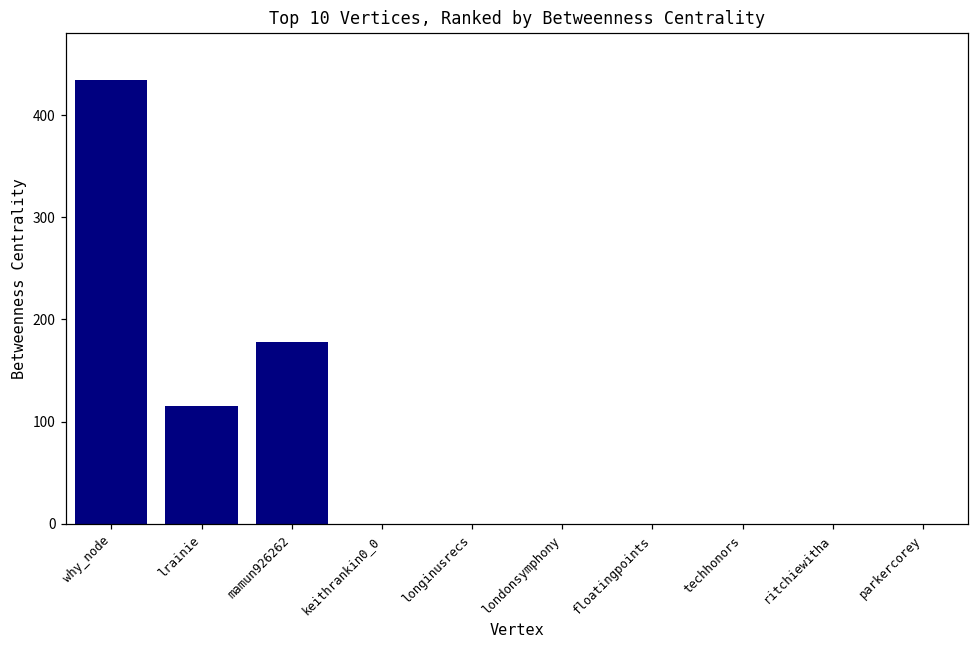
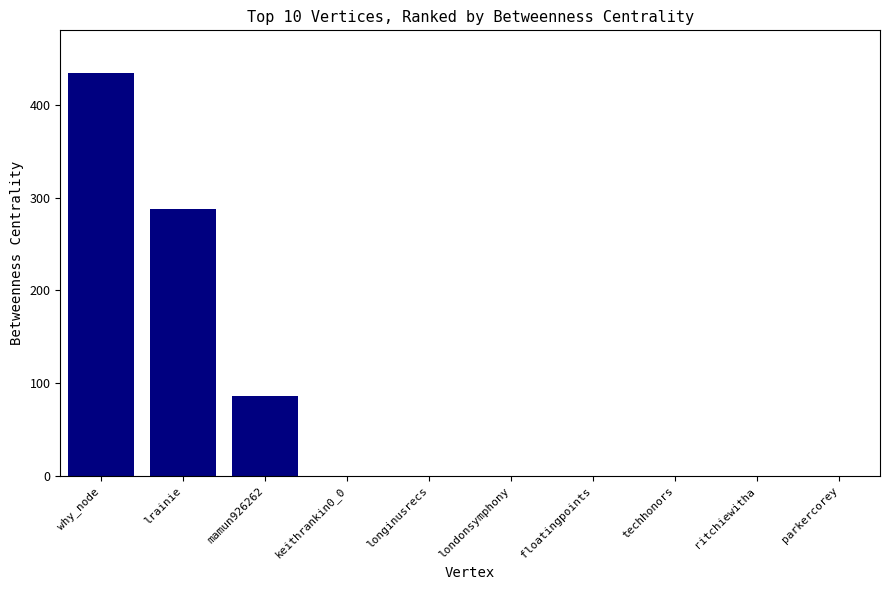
lrainie: 120 -> 290
mamun926262: 180 -> 90
